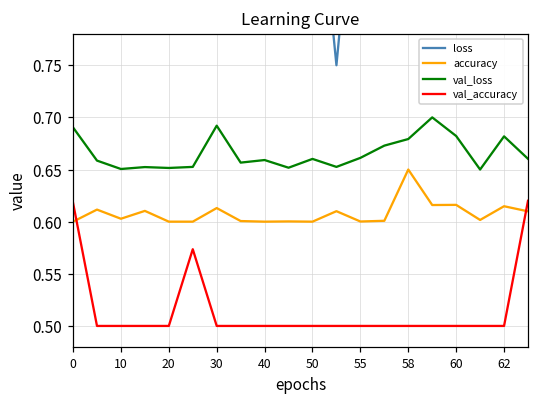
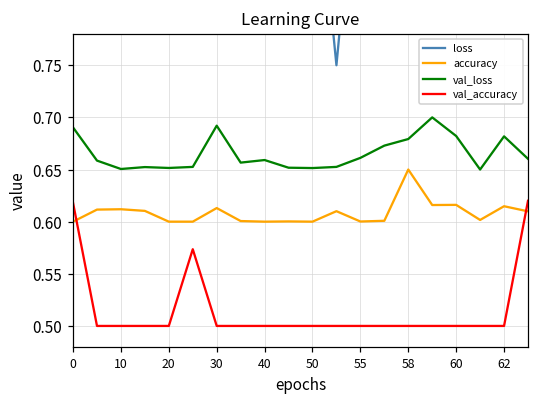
accuracy, 10: 0.60 -> 0.61
val_loss, 50: 0.66 -> 0.65
